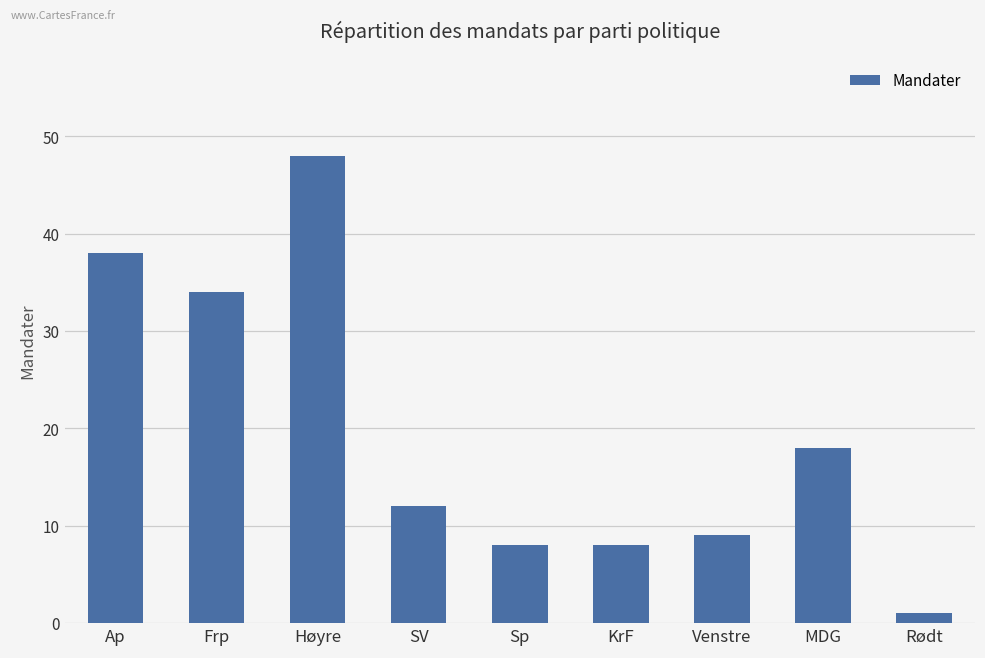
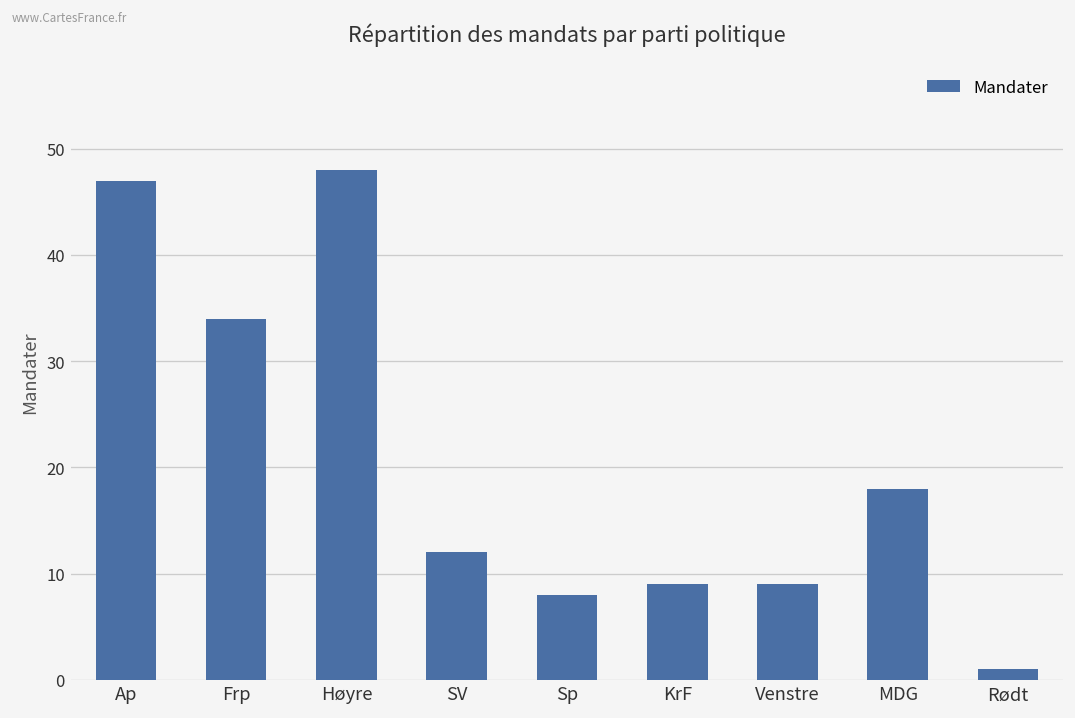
Ap: 38 -> 47
KrF: 8 -> 9
